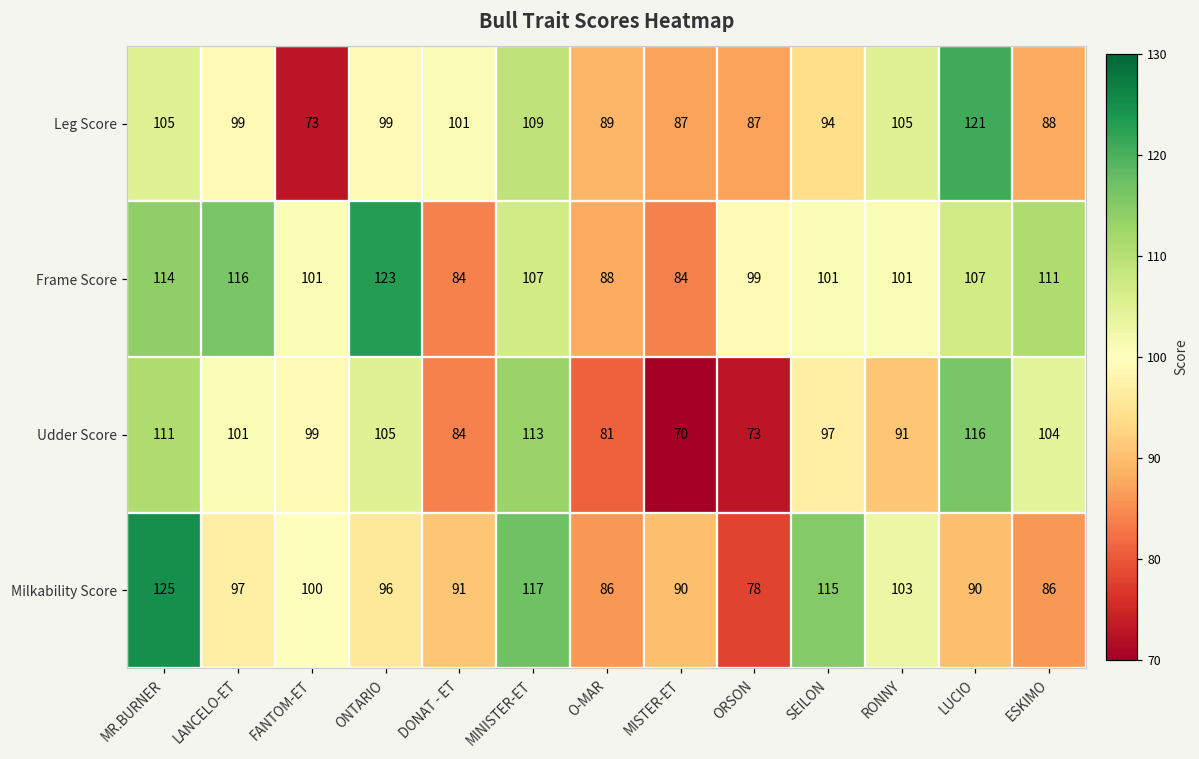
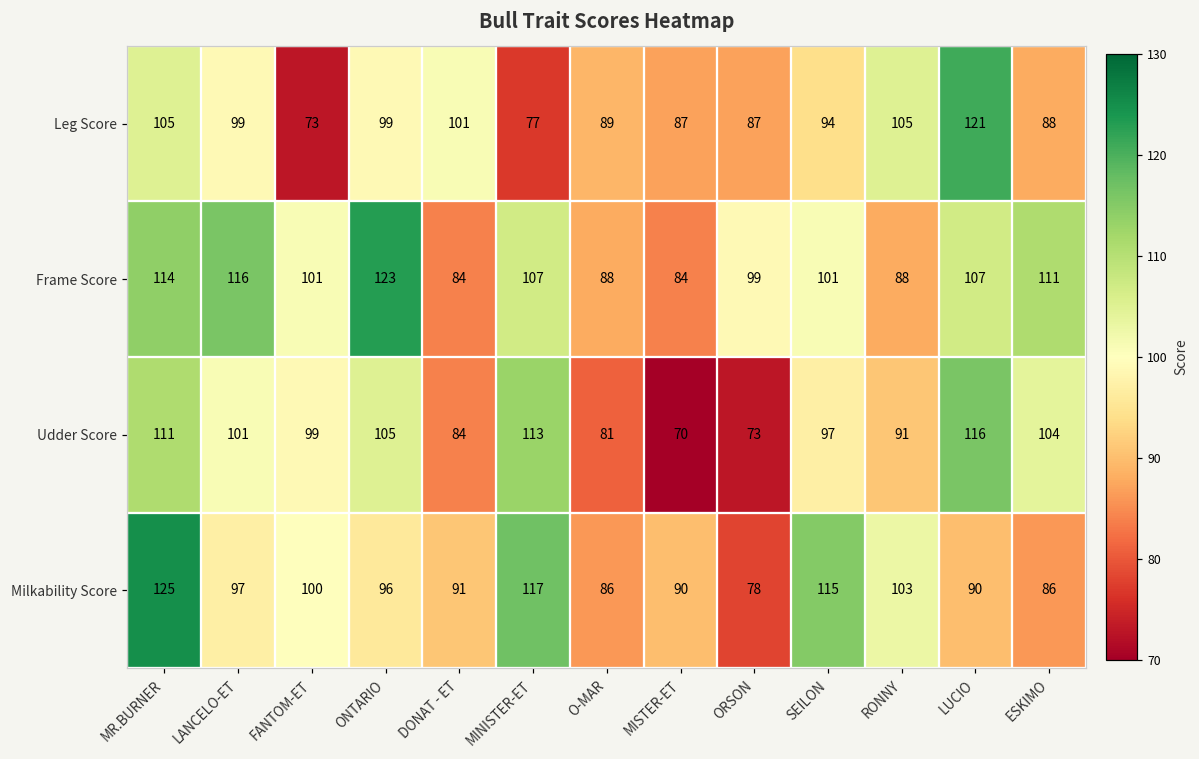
Leg Score, MINISTER-ET: 109 -> 77
Frame Score, RONNY: 101 -> 88
